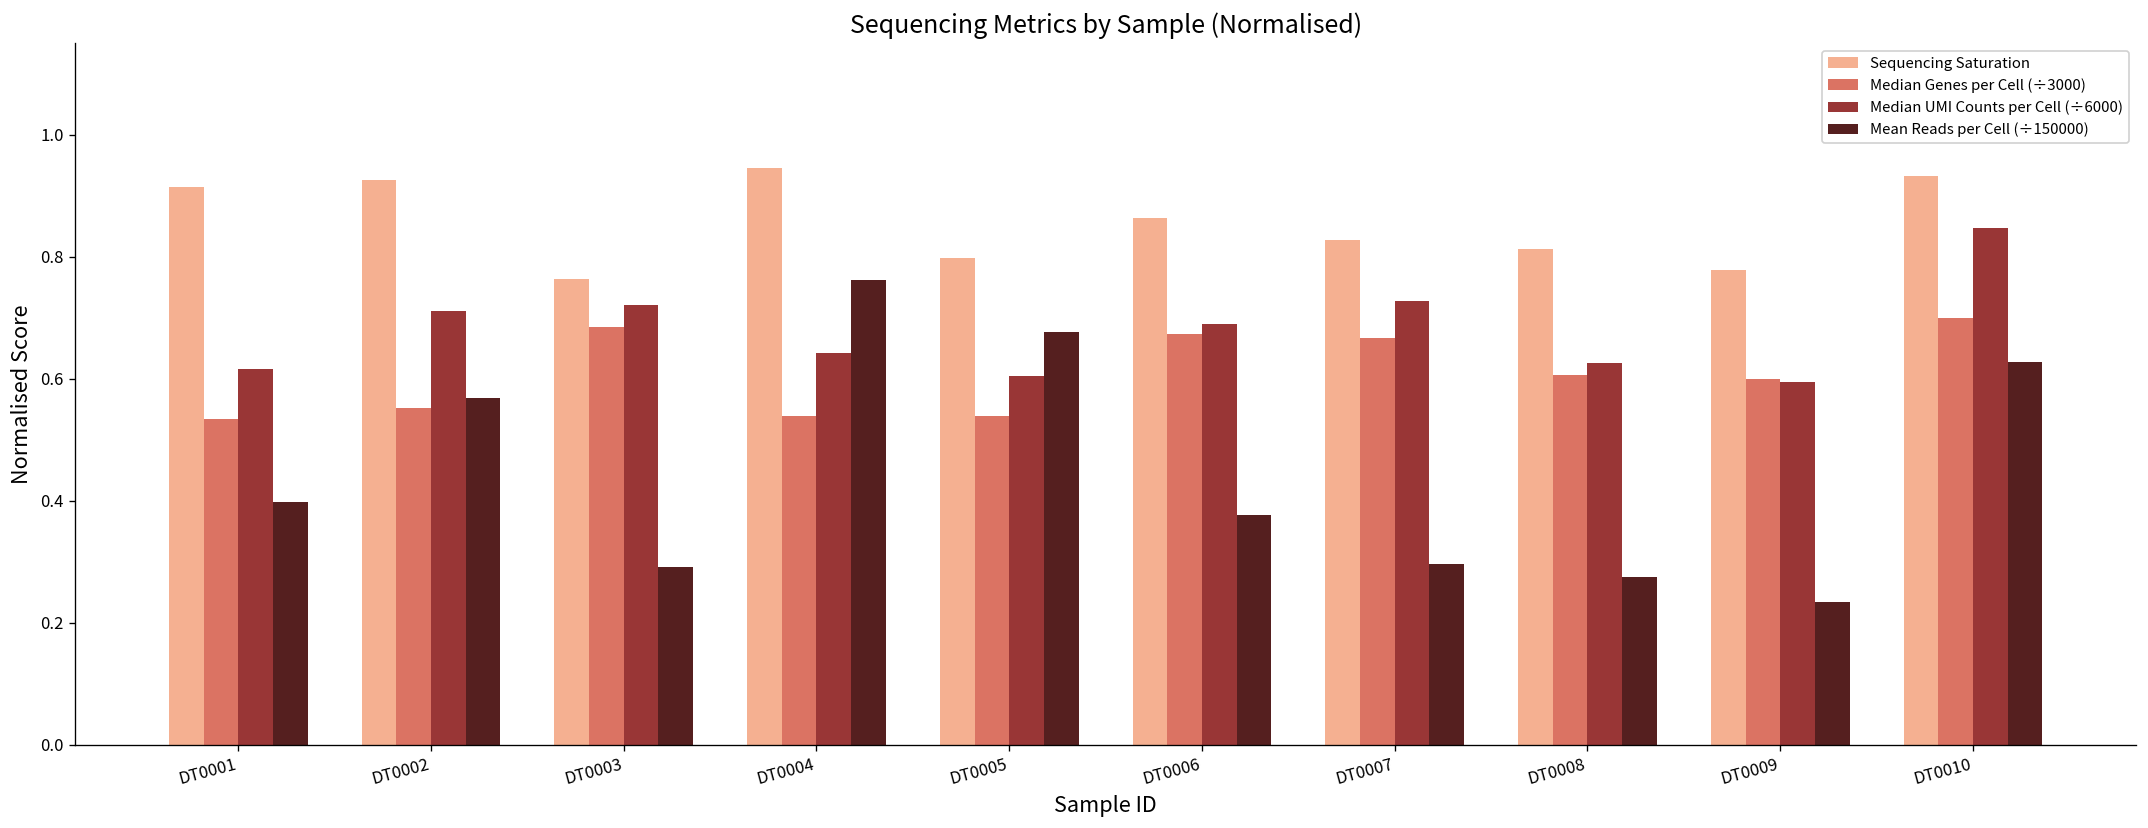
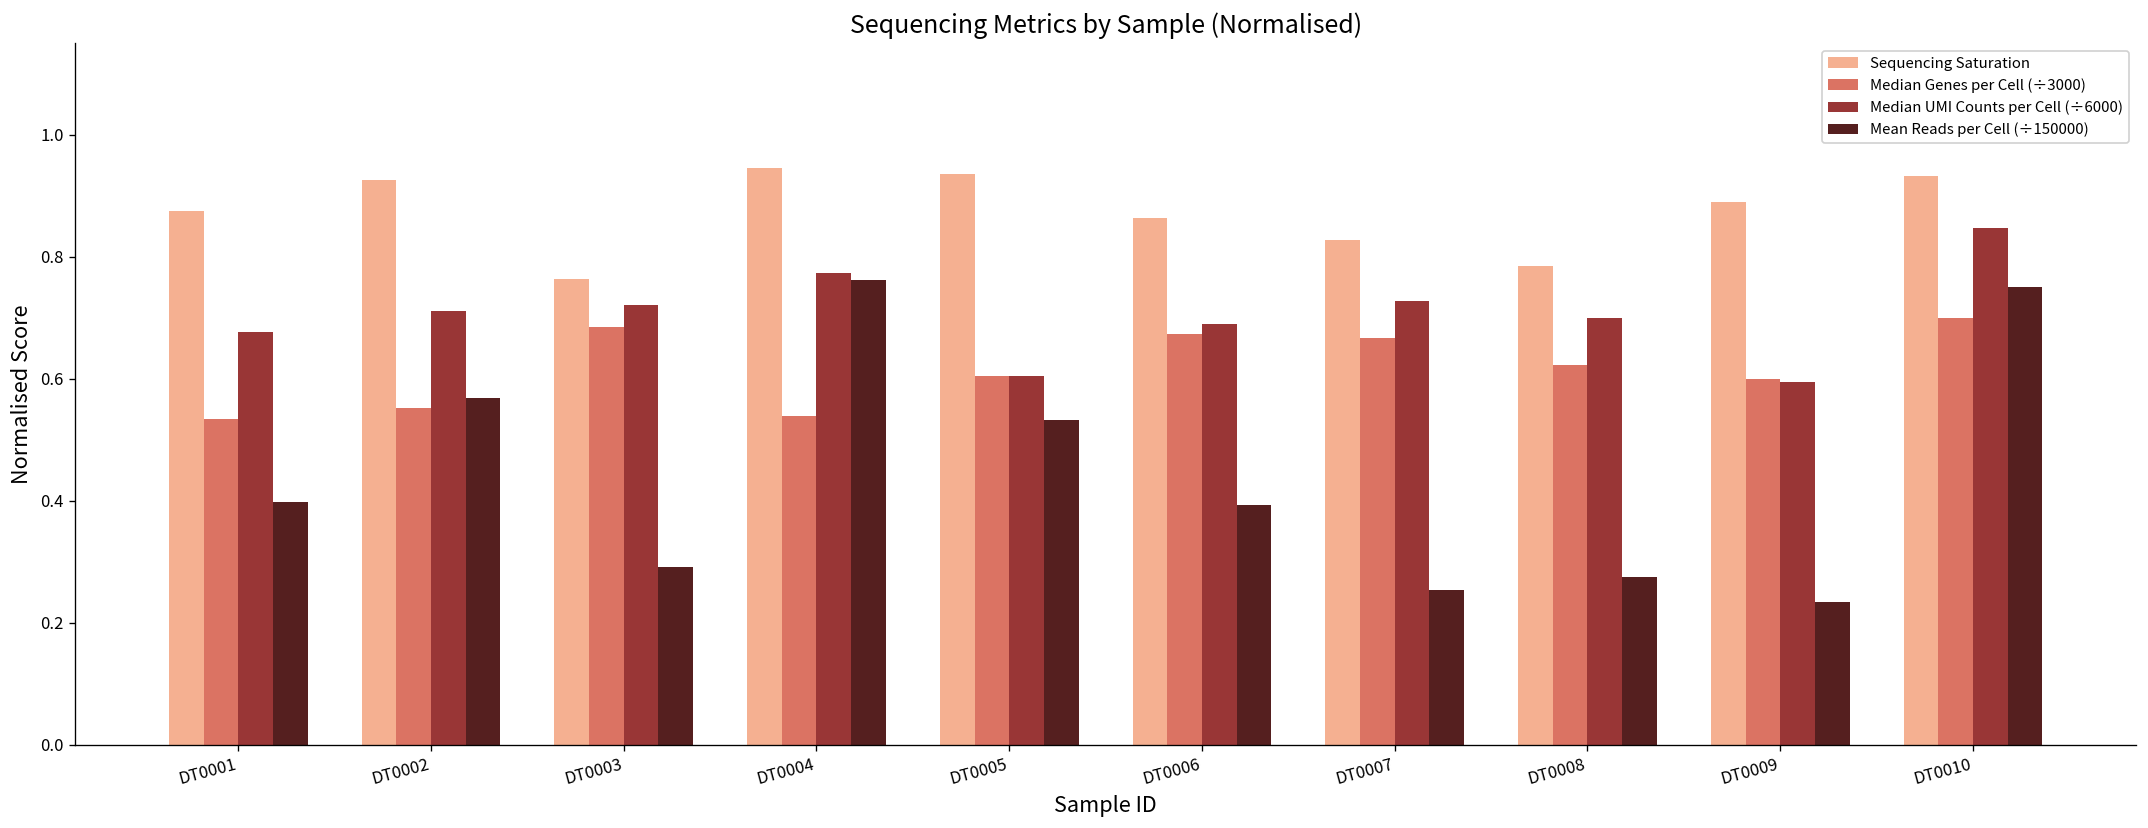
Sequencing Saturation, DT0001: 0.91 -> 0.88
Median UMI Counts per Cell (÷6000), DT0001: 0.62 -> 0.68
Median UMI Counts per Cell (÷6000), DT0004: 0.64 -> 0.77
Sequencing Saturation, DT0005: 0.80 -> 0.94
Median Genes per Cell (÷3000), DT0005: 0.54 -> 0.60
Mean Reads per Cell (÷150000), DT0005: 0.68 -> 0.53
Mean Reads per Cell (÷150000), DT0006: 0.38 -> 0.39
Mean Reads per Cell (÷150000), DT0007: 0.30 -> 0.25
Sequencing Saturation, DT0008: 0.81 -> 0.78
Median Genes per Cell (÷3000), DT0008: 0.61 -> 0.62
Median UMI Counts per Cell (÷6000), DT0008: 0.63 -> 0.70
Sequencing Saturation, DT0009: 0.78 -> 0.89
Mean Reads per Cell (÷150000), DT0010: 0.63 -> 0.75
